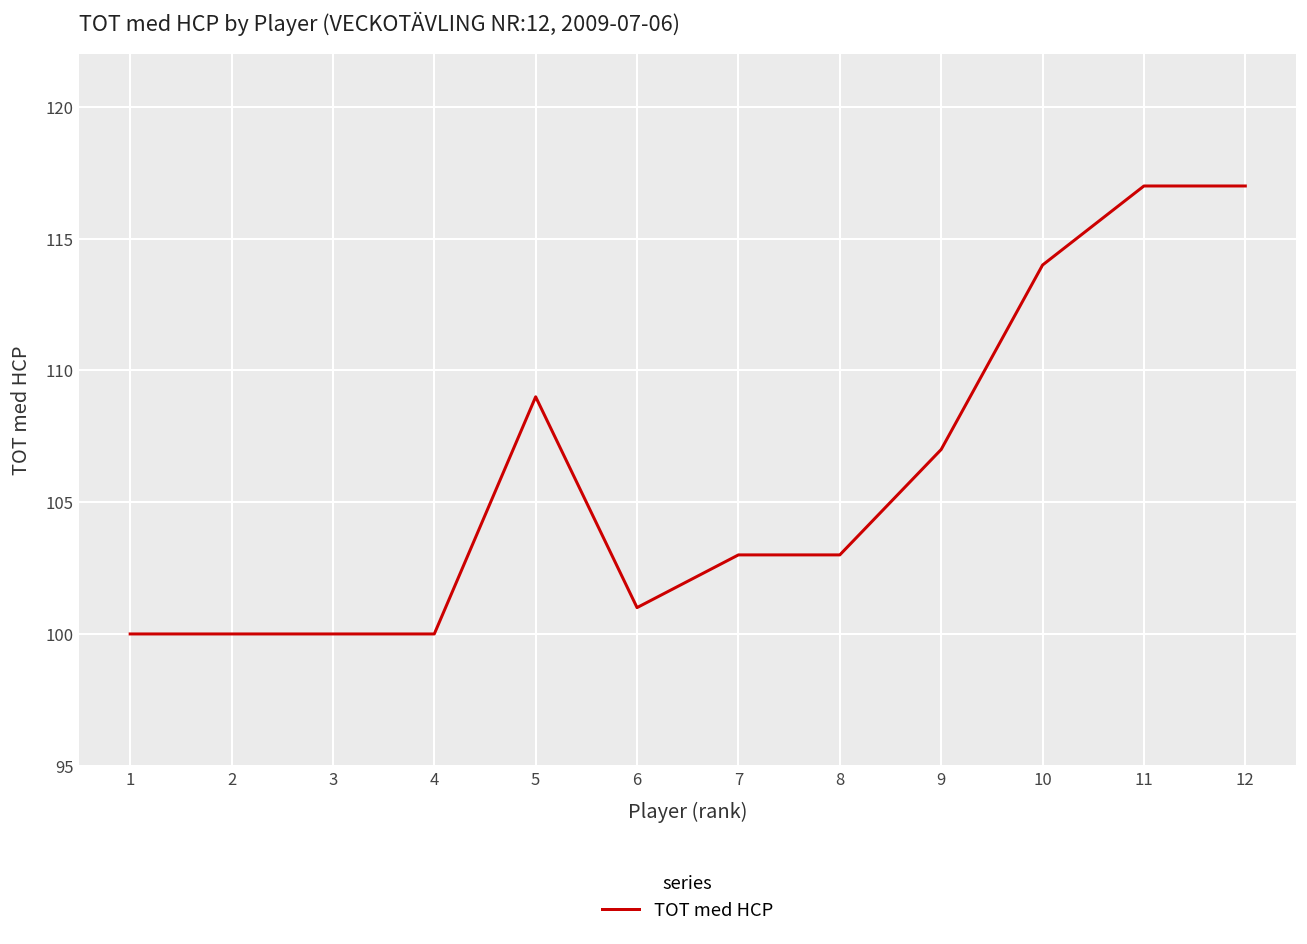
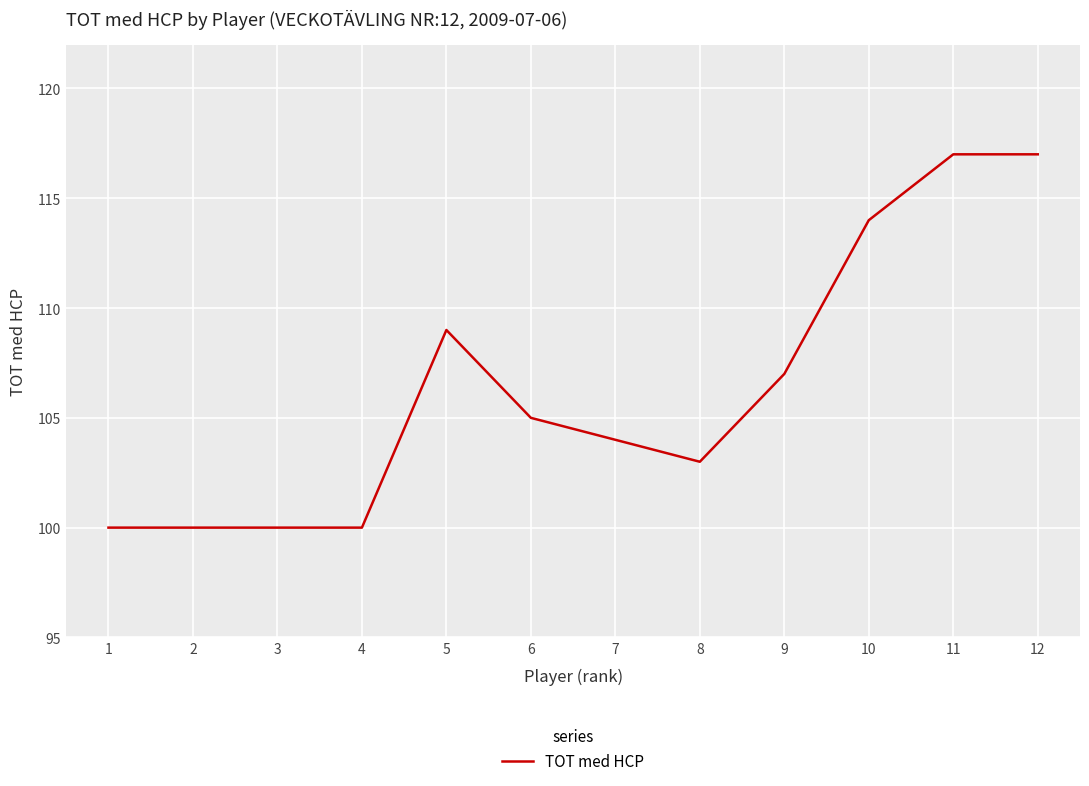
6: 101 -> 105
7: 103 -> 104
